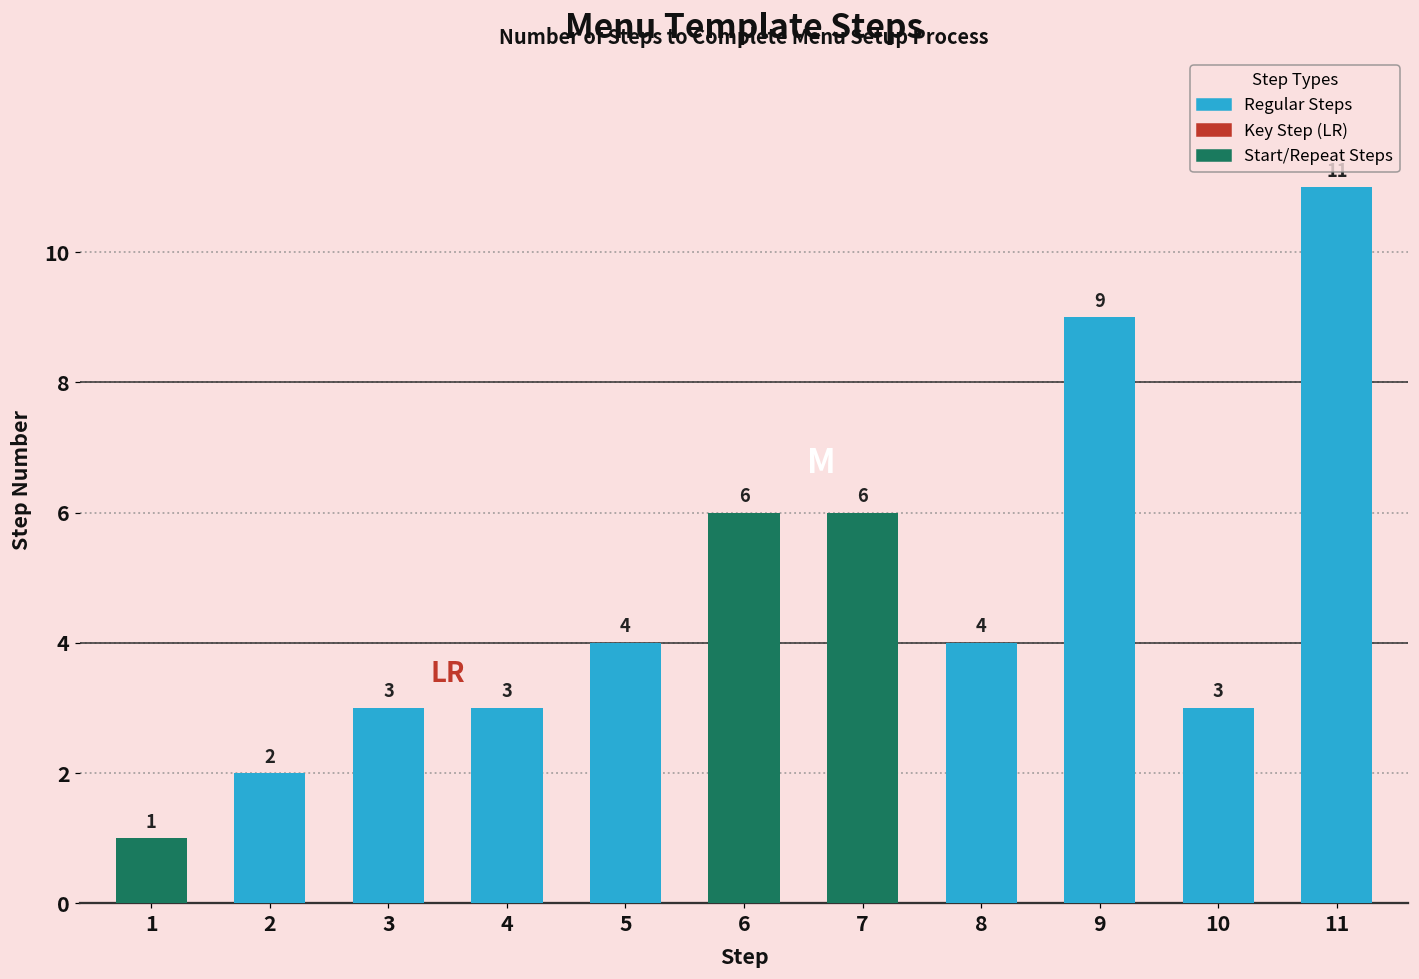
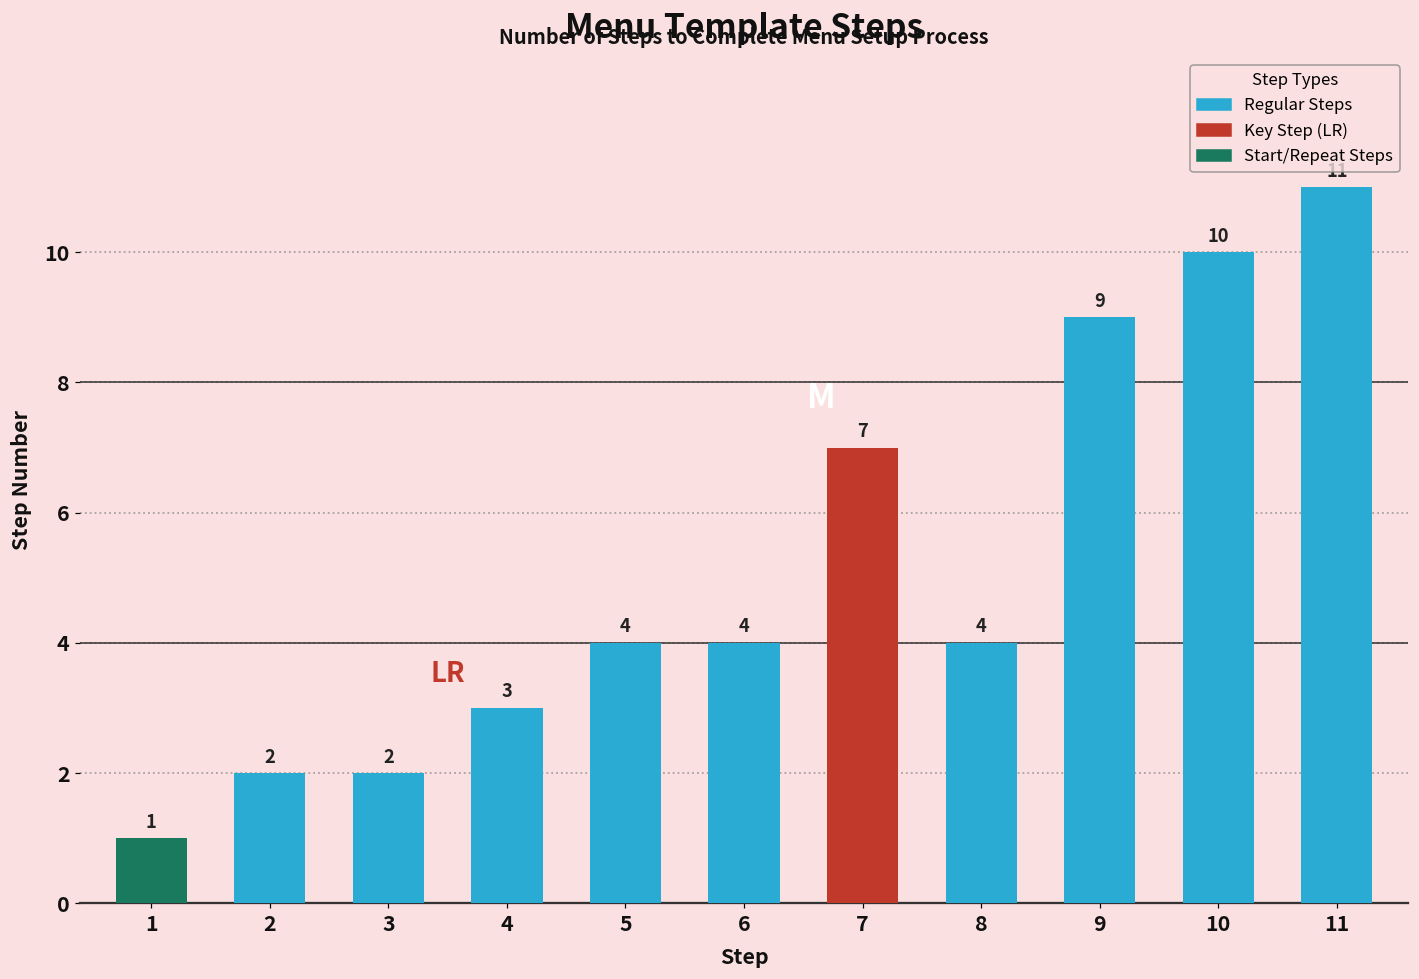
3: 3 -> 2
6: 6 -> 4
7: 6 -> 7
10: 3 -> 10
